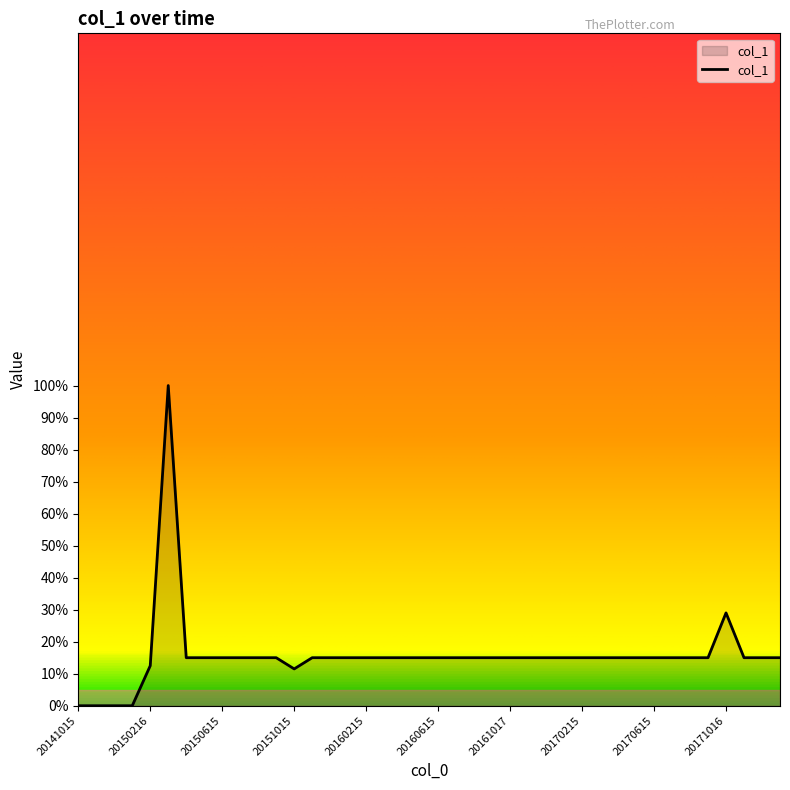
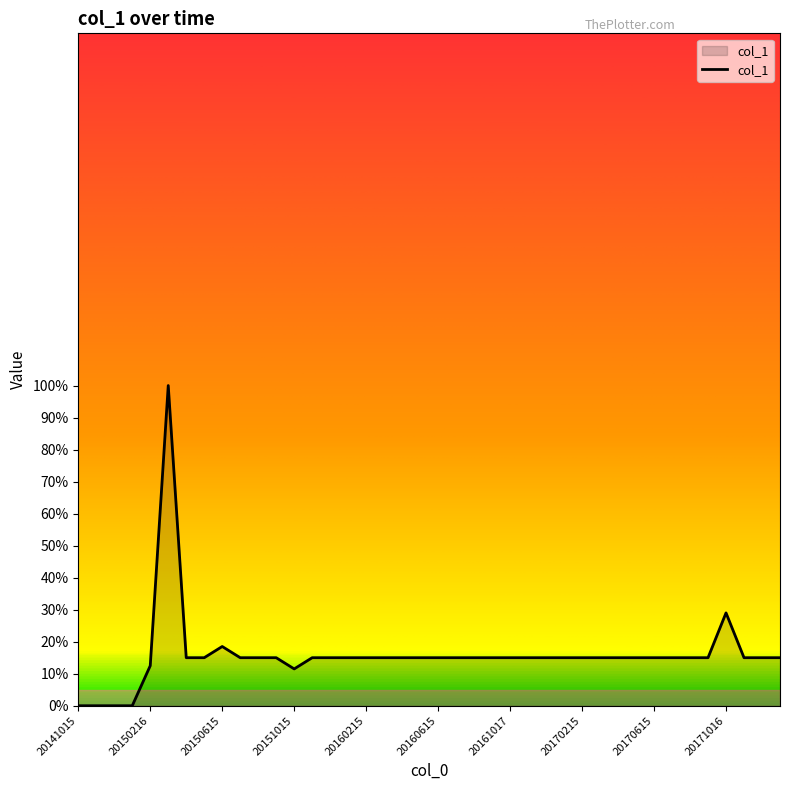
20150615: 15% -> 19%
